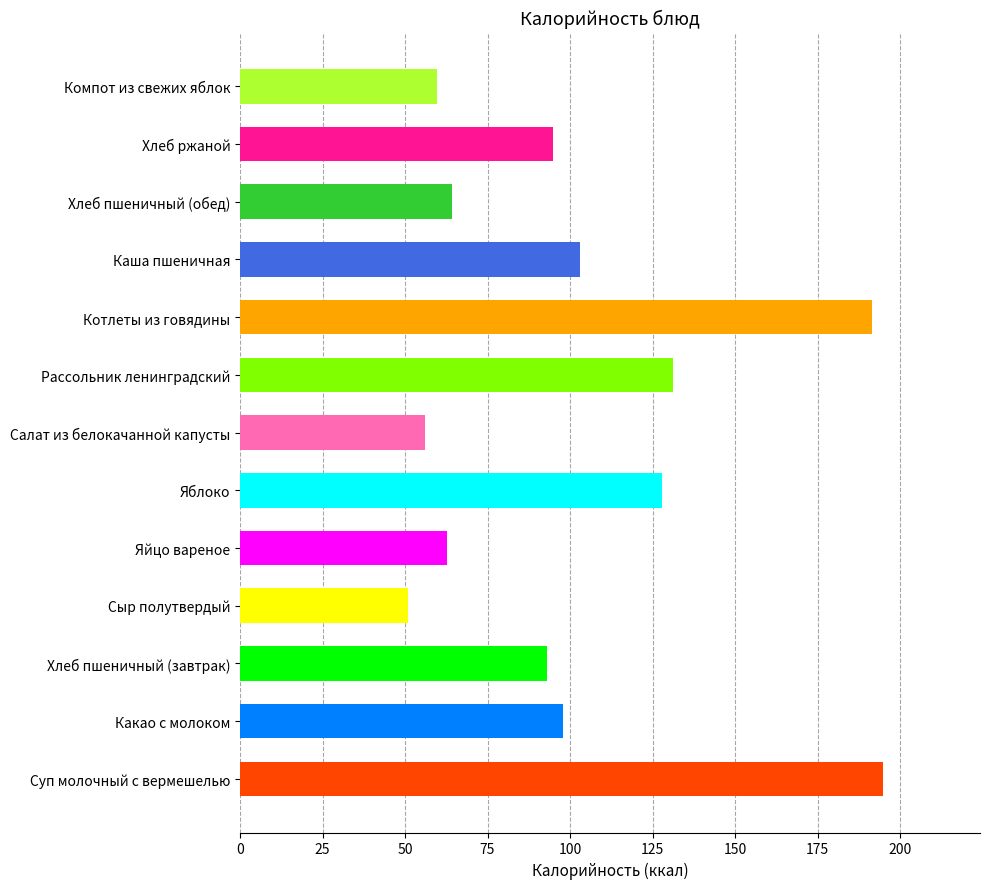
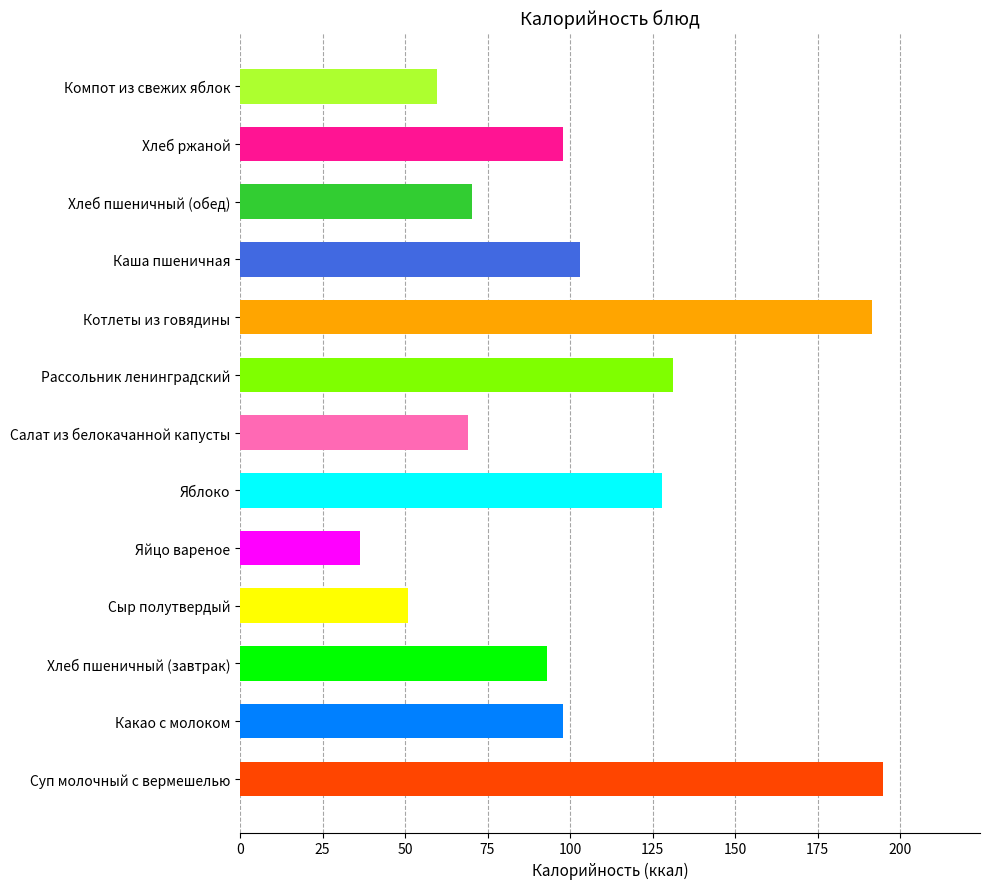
Хлеб ржаной: 95 -> 98
Хлеб пшеничный (обед): 64 -> 70
Салат из белокачанной капусты: 56 -> 69
Яйцо вареное: 63 -> 36
